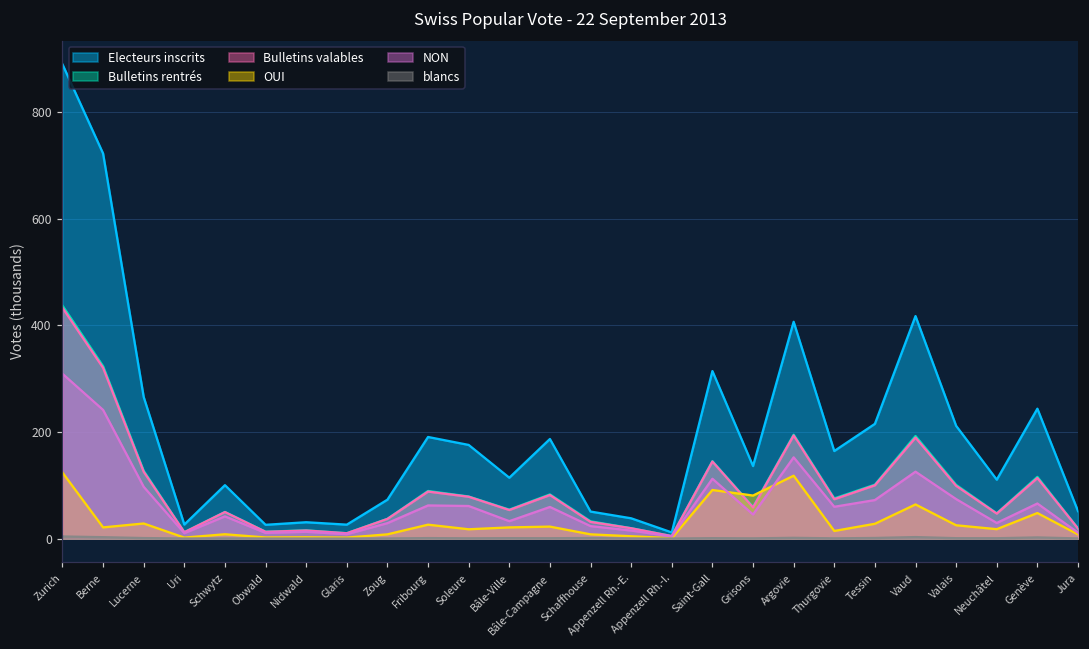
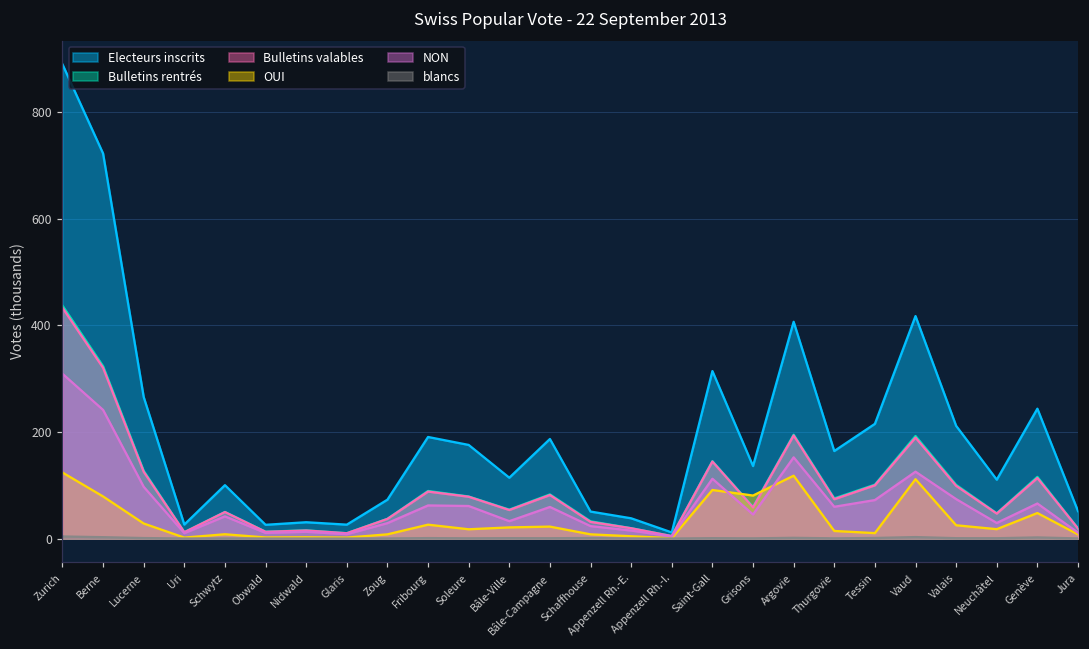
OUI, Berne: 20 -> 80
OUI, Tessin: 30 -> 10
OUI, Vaud: 60 -> 110
